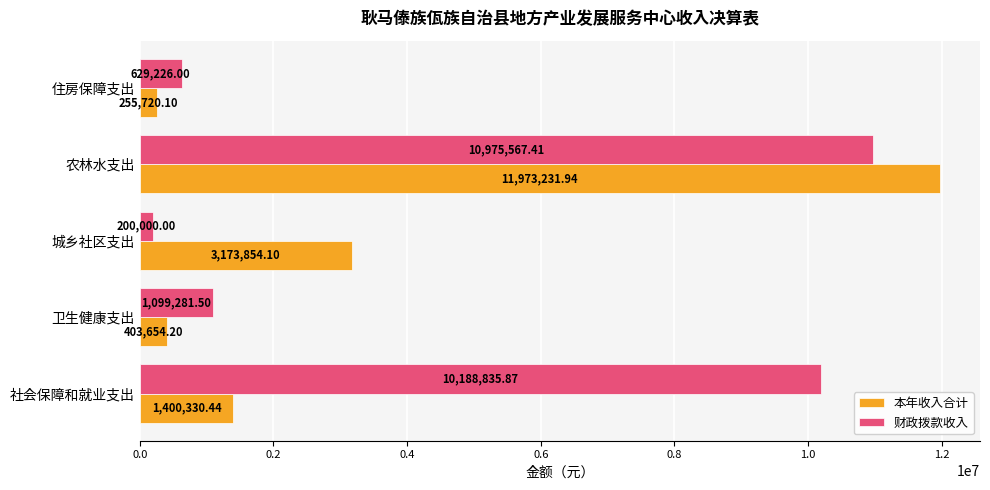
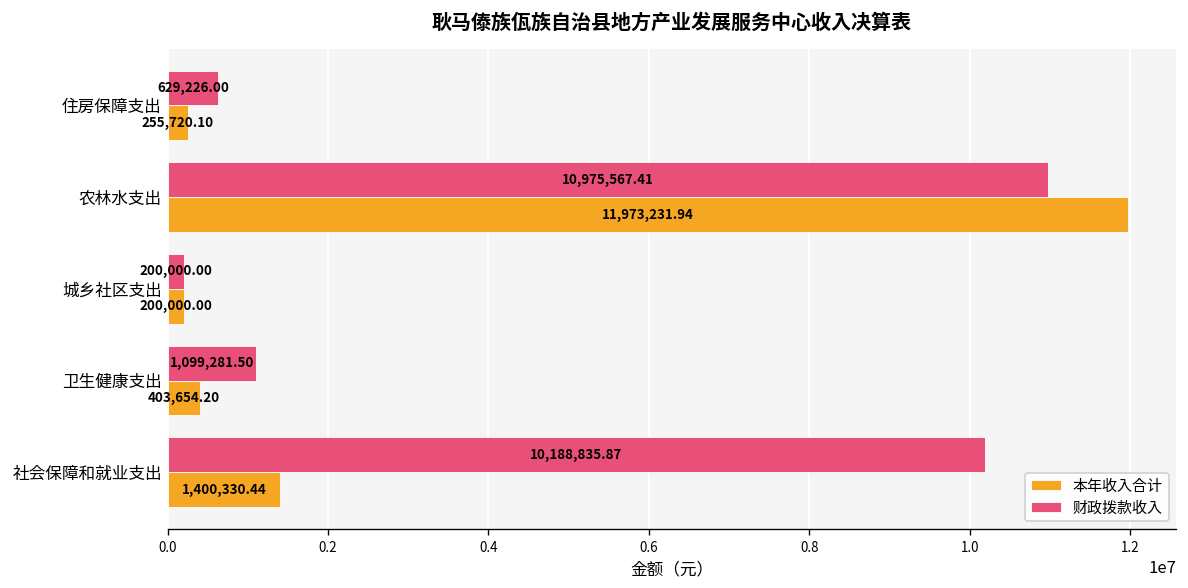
本年收入合计, 城乡社区支出: 3,173,854.10 -> 200,000.00
